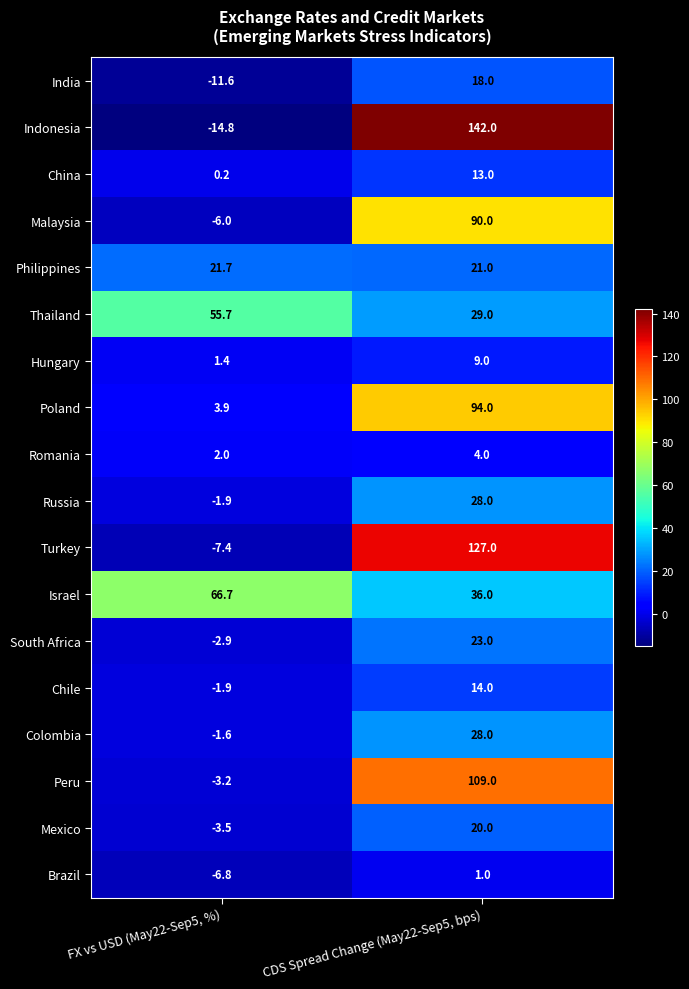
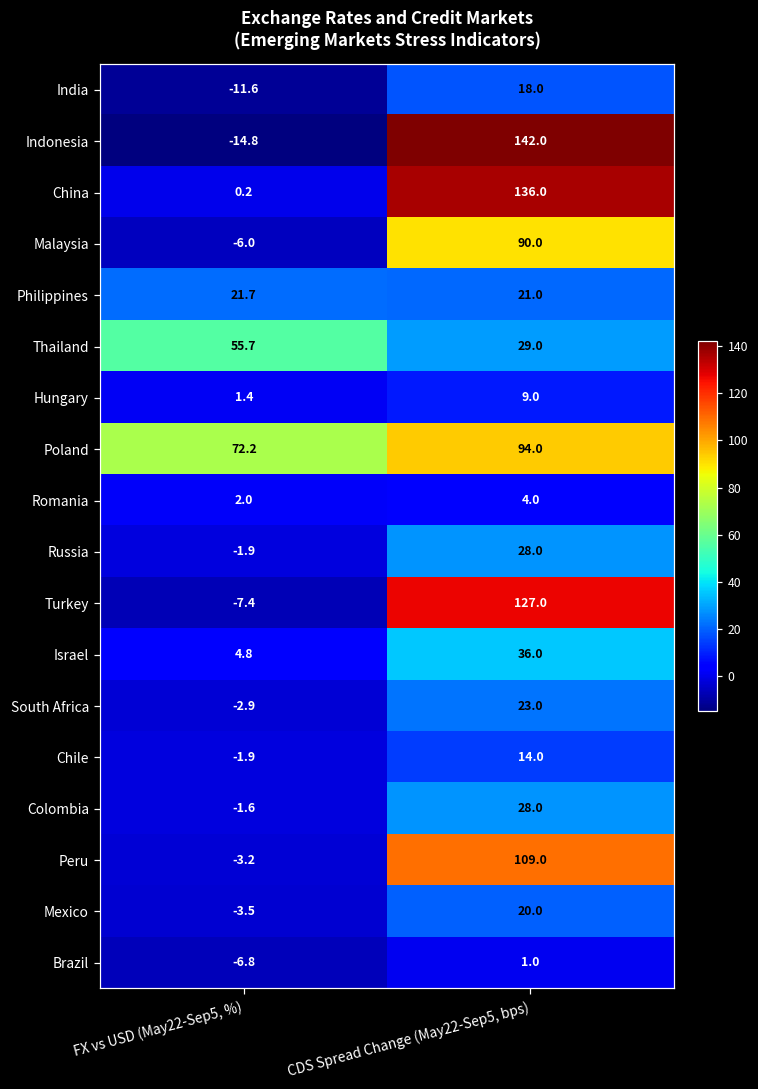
China, CDS Spread Change (May22-Sep5, bps): 13.0 -> 136.0
Poland, FX vs USD (May22-Sep5, %): 3.9 -> 72.2
Israel, FX vs USD (May22-Sep5, %): 66.7 -> 4.8
